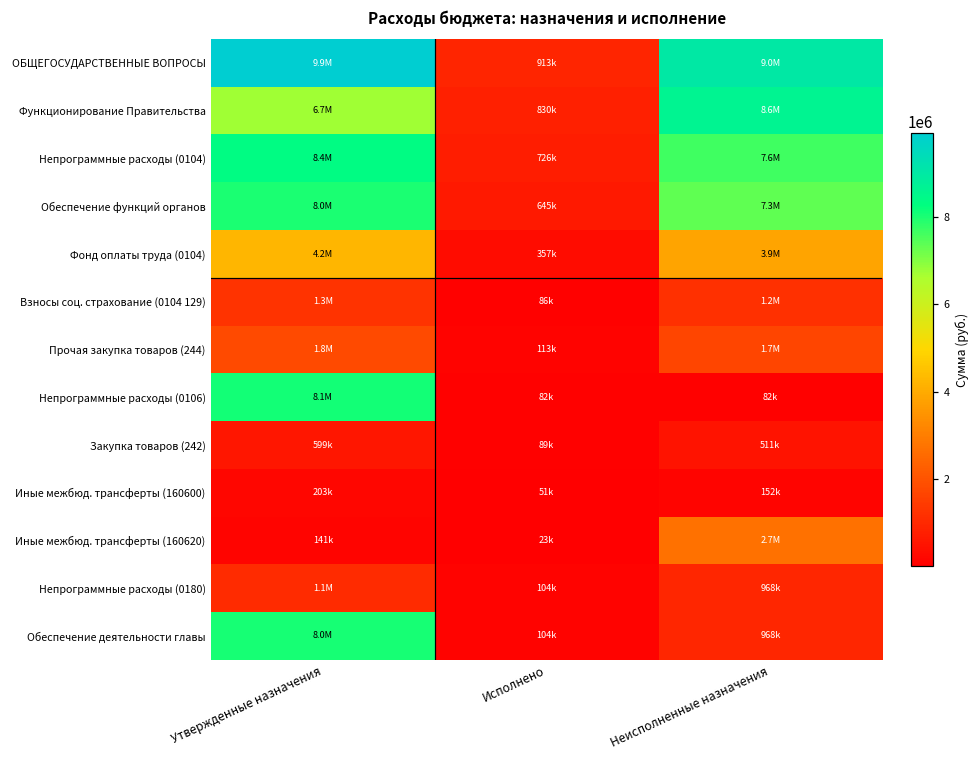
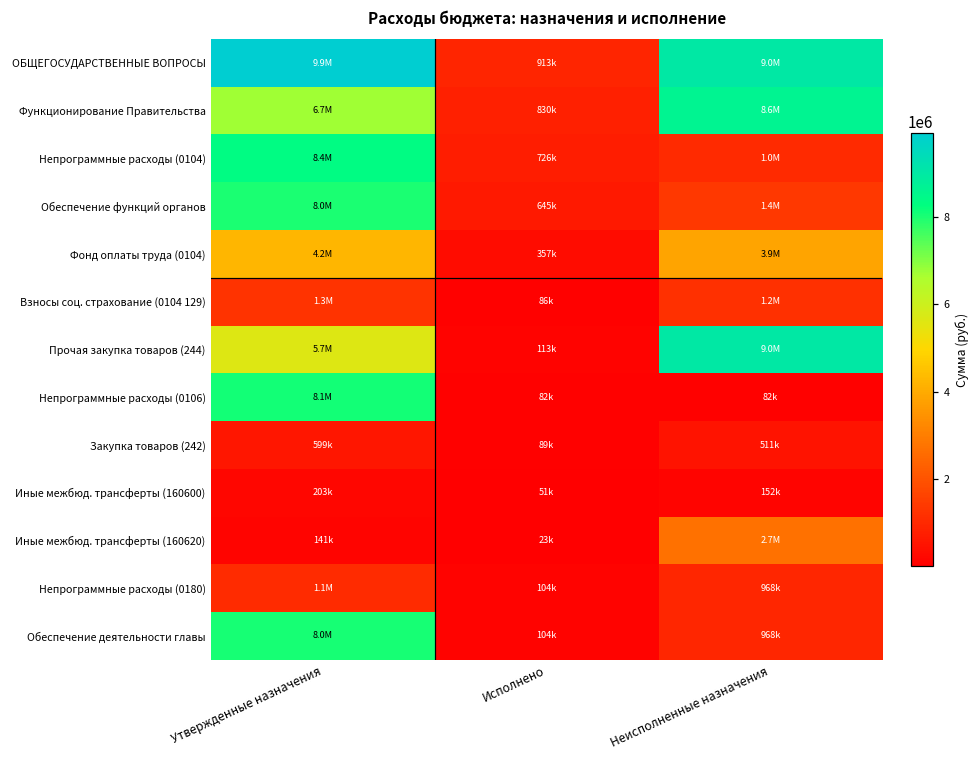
Непрограммные расходы (0104), Неисполненные назначения: 7.6M -> 1.0M
Обеспечение функций органов, Неисполненные назначения: 7.3M -> 1.4M
Прочая закупка товаров (244), Утвержденные назначения: 1.8M -> 5.7M
Прочая закупка товаров (244), Неисполненные назначения: 1.7M -> 9.0M
